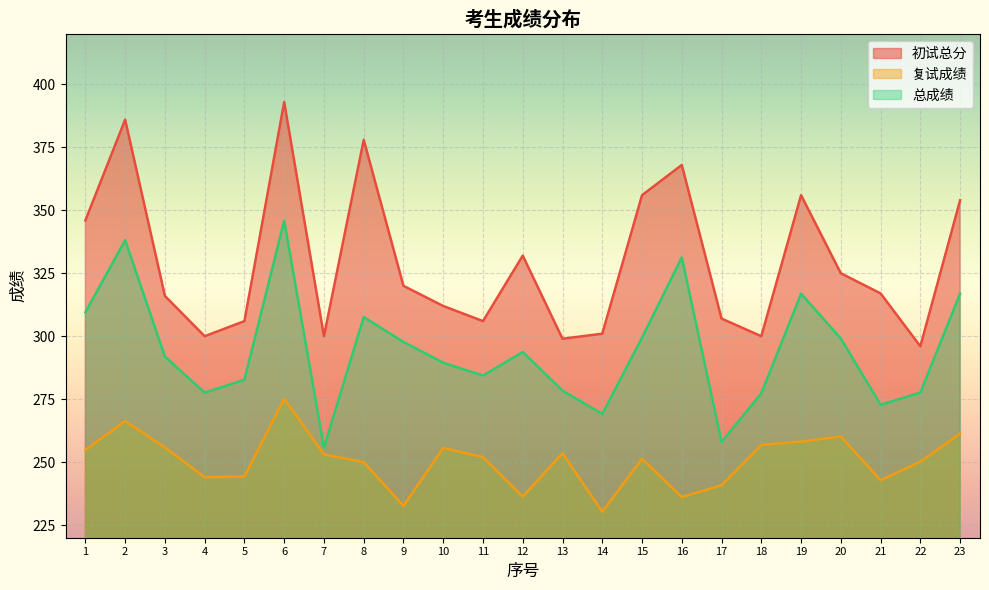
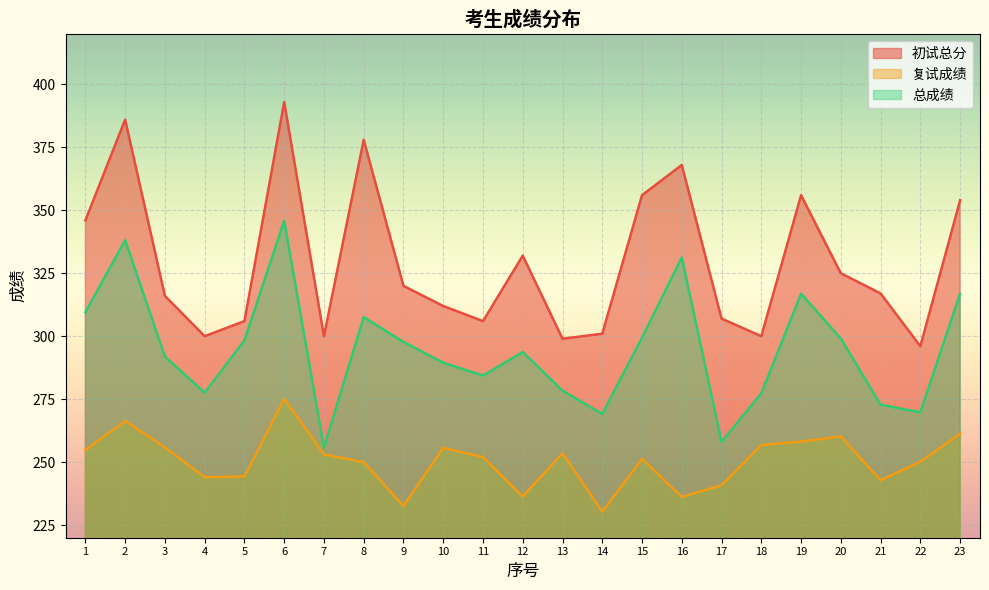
总成绩, 5: 283 -> 298
总成绩, 22: 278 -> 270
